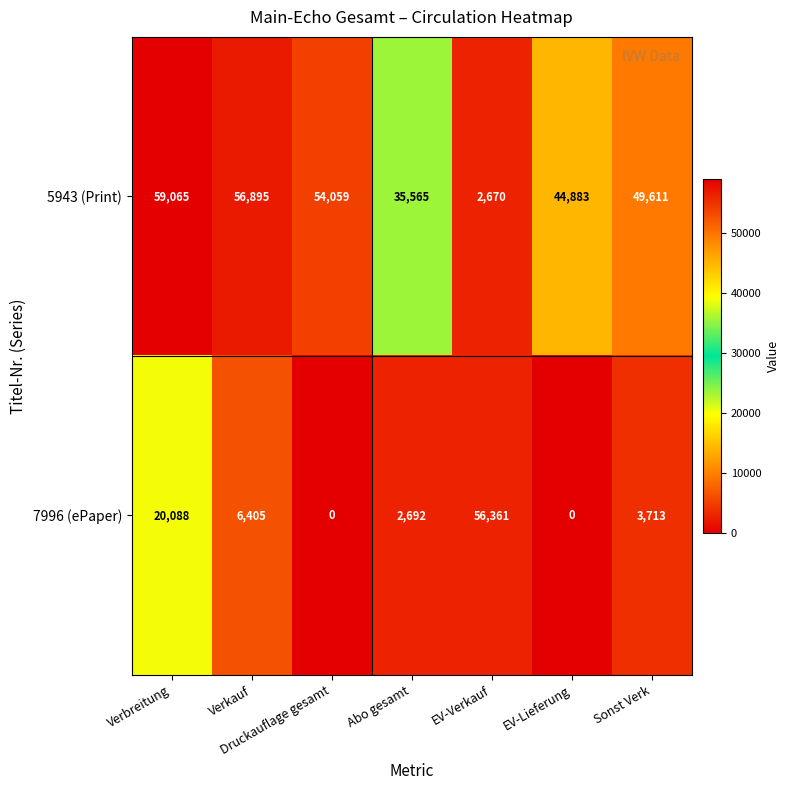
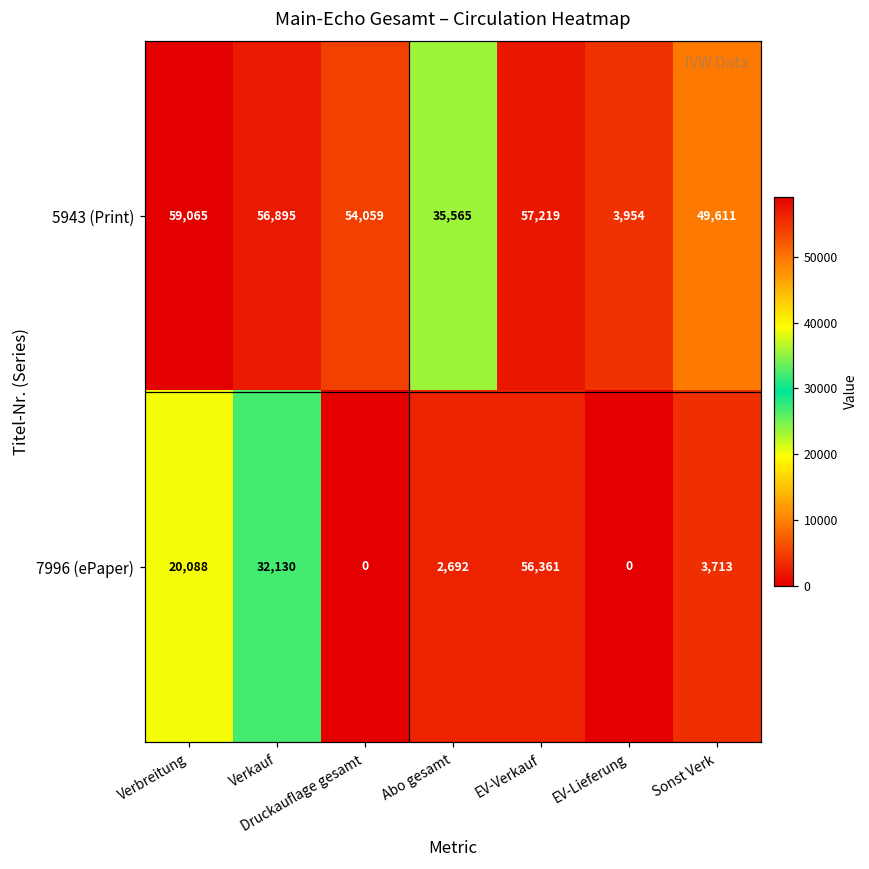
5943 (Print), EV-Verkauf: 2,670 -> 57,219
5943 (Print), EV-Lieferung: 44,883 -> 3,954
7996 (ePaper), Verkauf: 6,405 -> 32,130
